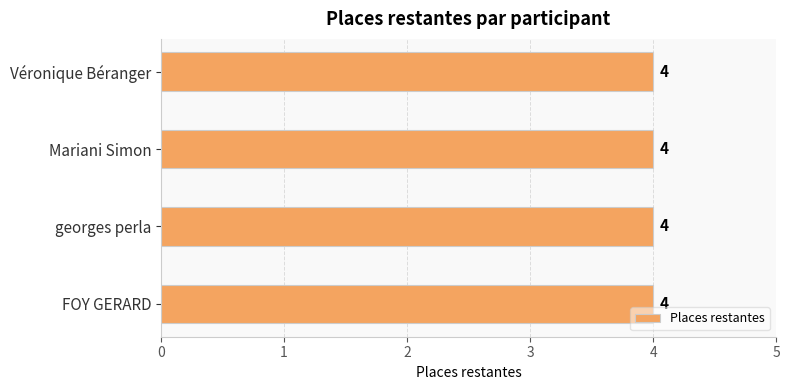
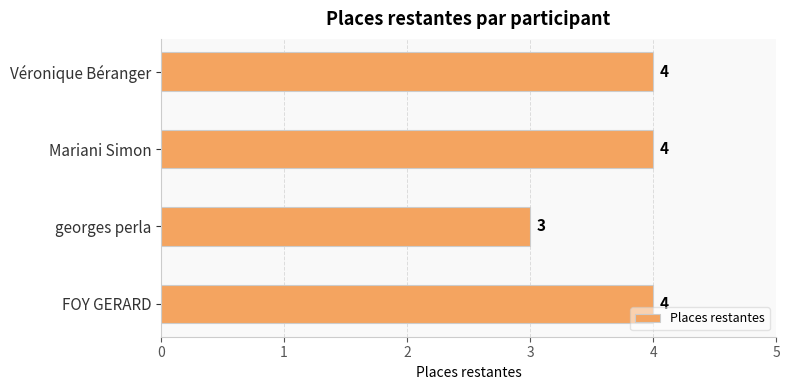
georges perla: 4 -> 3
